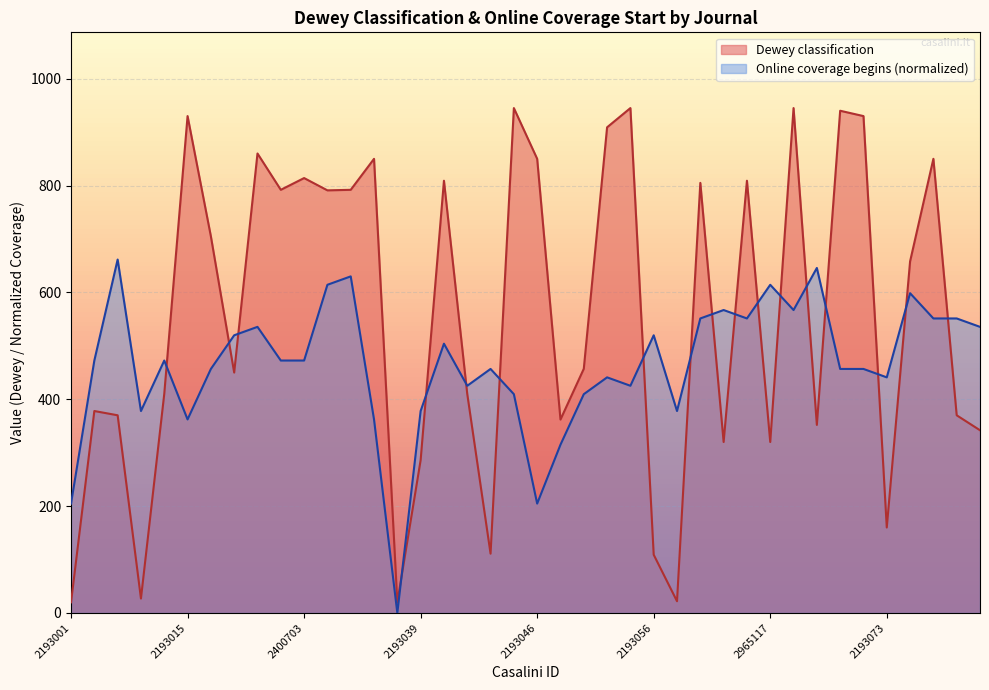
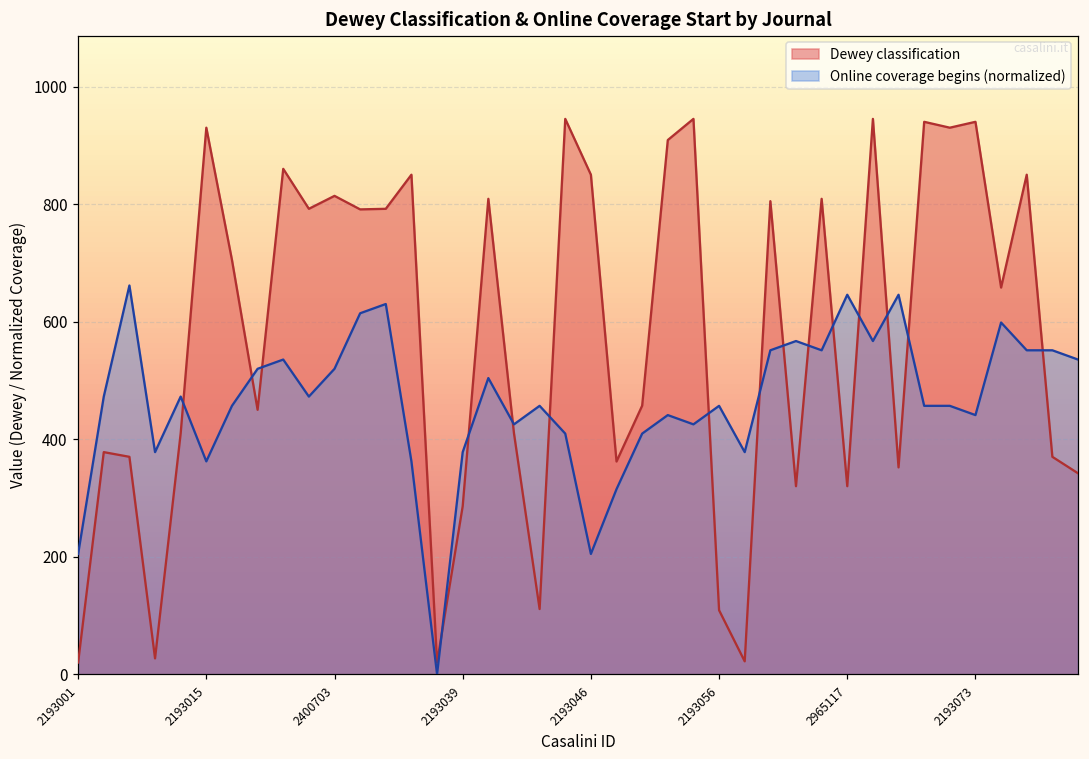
Online coverage begins (normalized), 2400703: 470 -> 520
Online coverage begins (normalized), 2193056: 520 -> 460
Online coverage begins (normalized), 2965117: 610 -> 650
Dewey classification, 2193073: 160 -> 940
